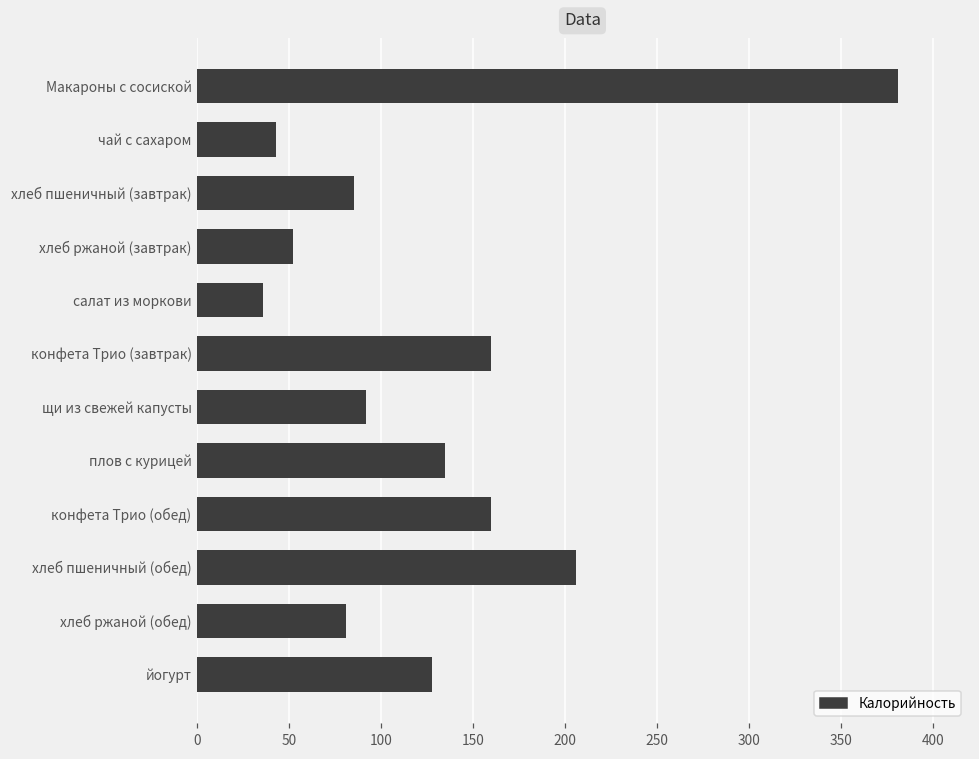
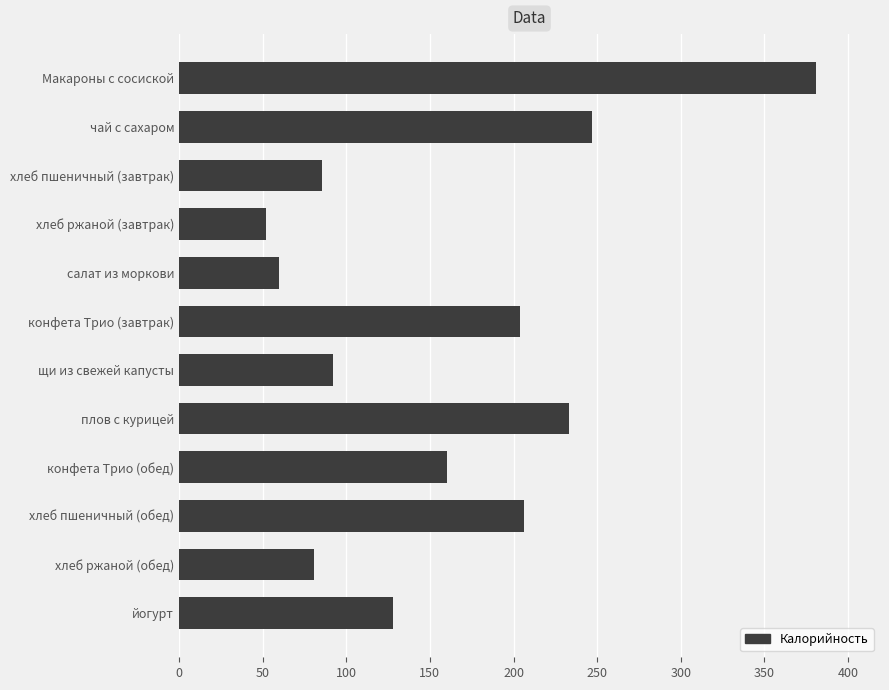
чай с сахаром: 43 -> 247
салат из моркови: 36 -> 60
конфета Трио (завтрак): 160 -> 204
плов с курицей: 135 -> 233
